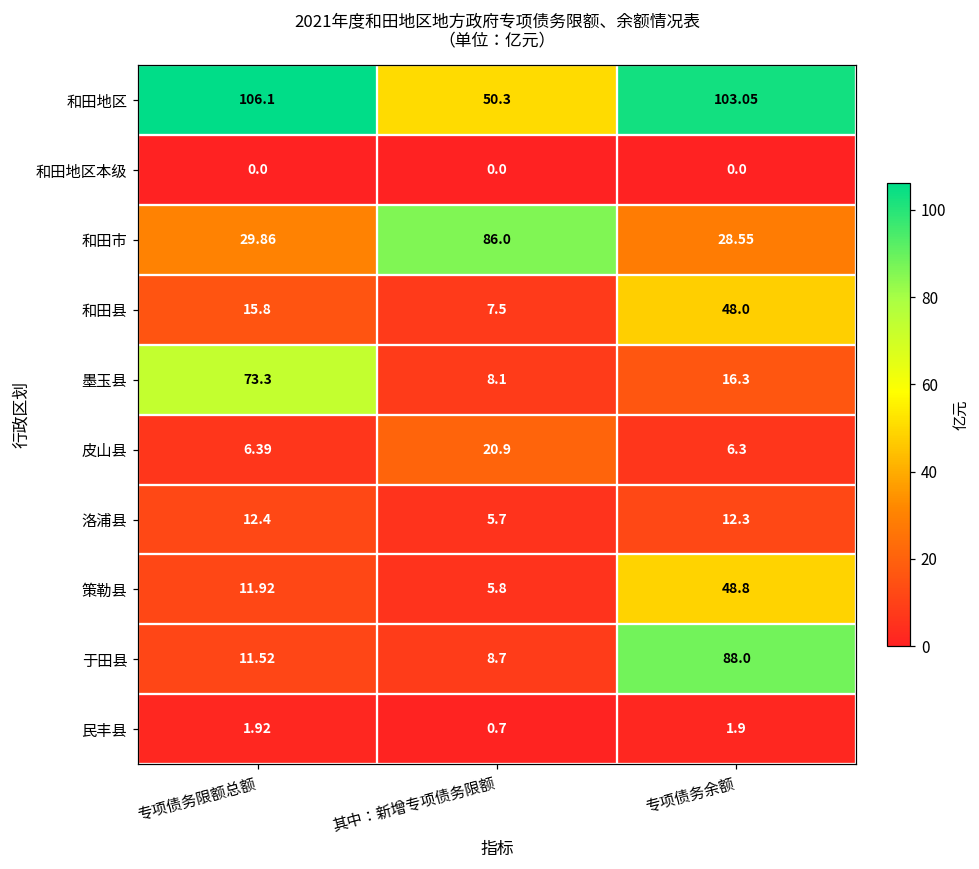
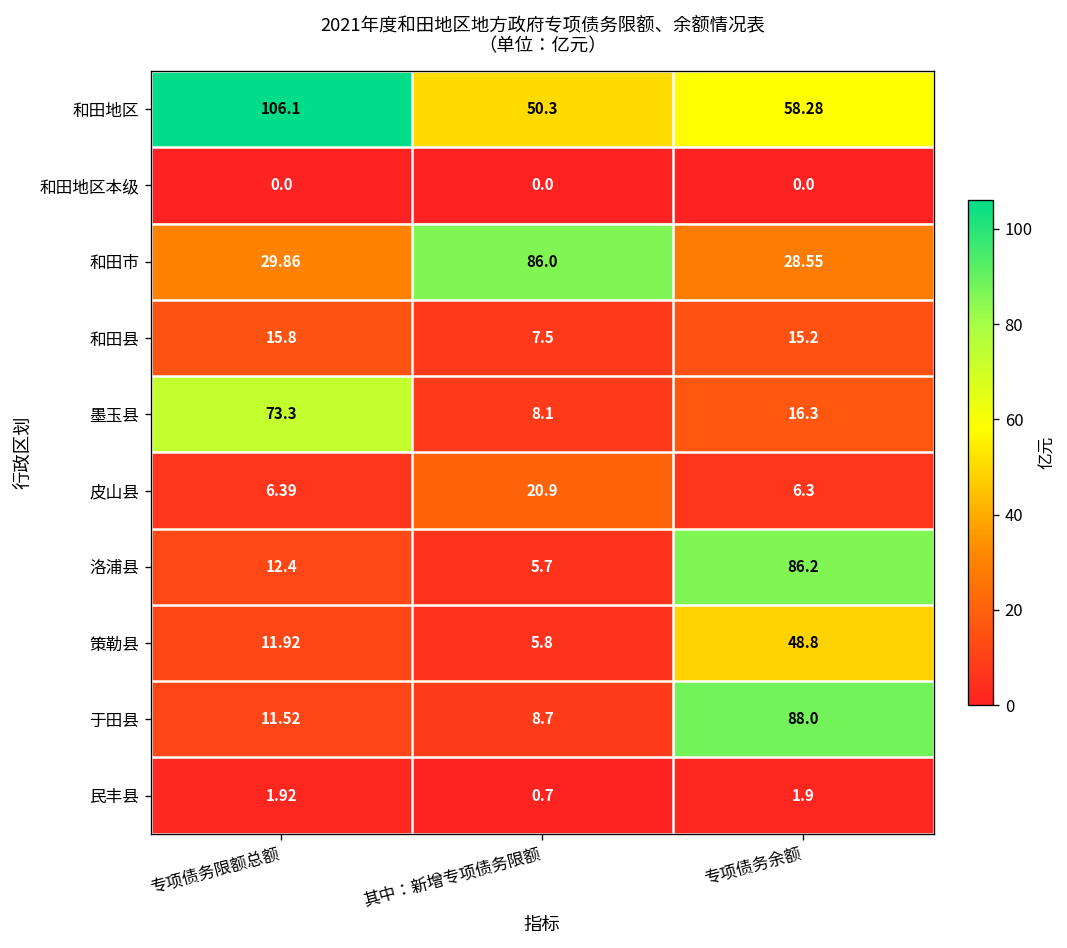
和田地区, 专项债务余额: 103.05 -> 58.28
和田县, 专项债务余额: 48.0 -> 15.2
洛浦县, 专项债务余额: 12.3 -> 86.2
